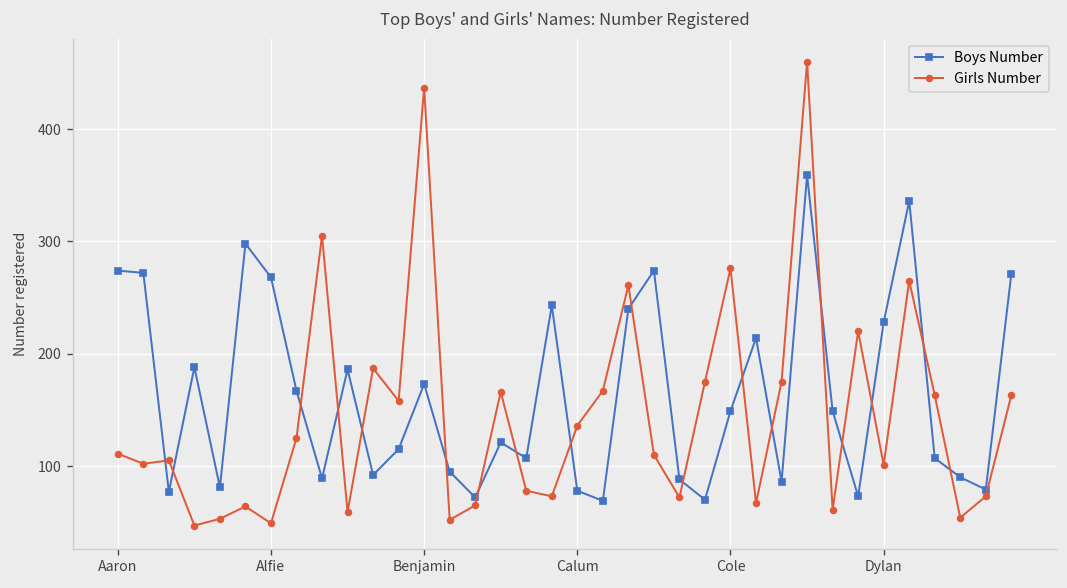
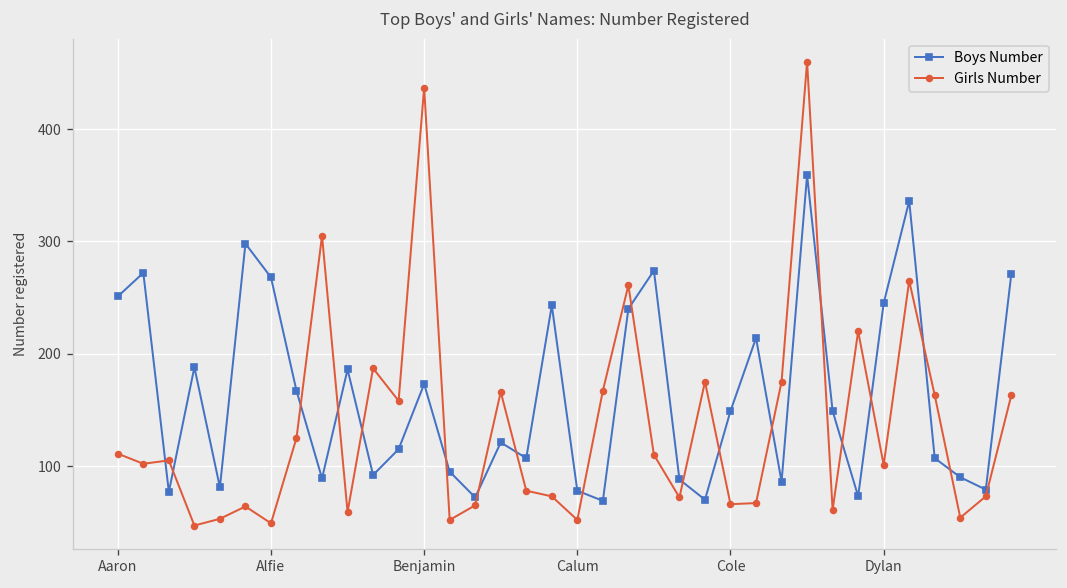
Boys Number, Aaron: 270 -> 250
Girls Number, Calum: 140 -> 50
Girls Number, Cole: 280 -> 70
Boys Number, Dylan: 230 -> 250
